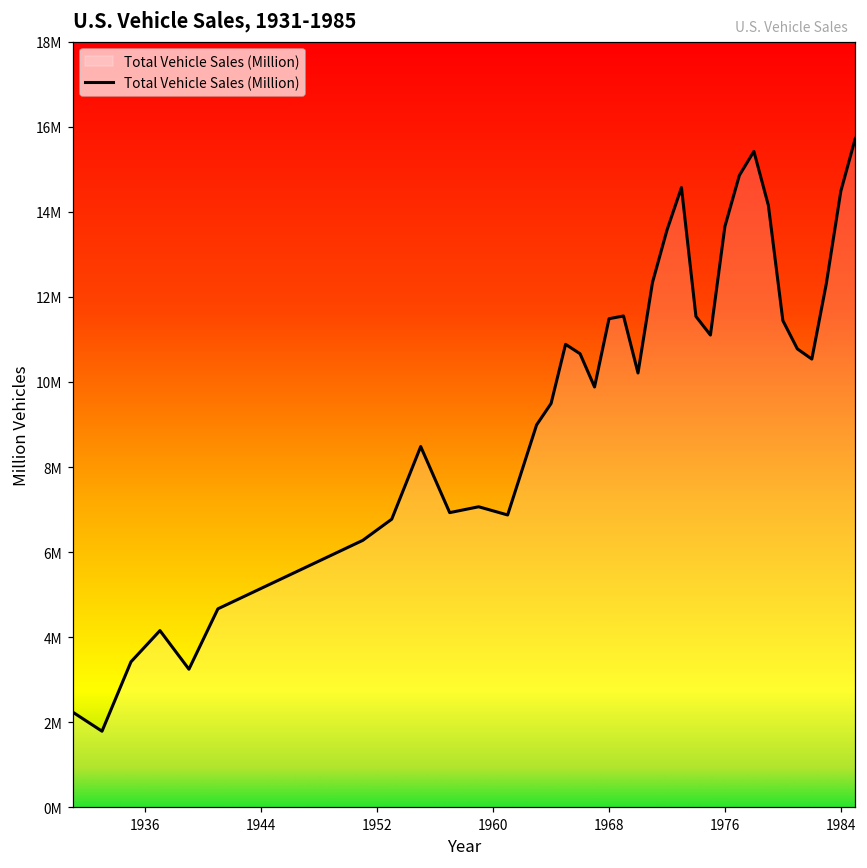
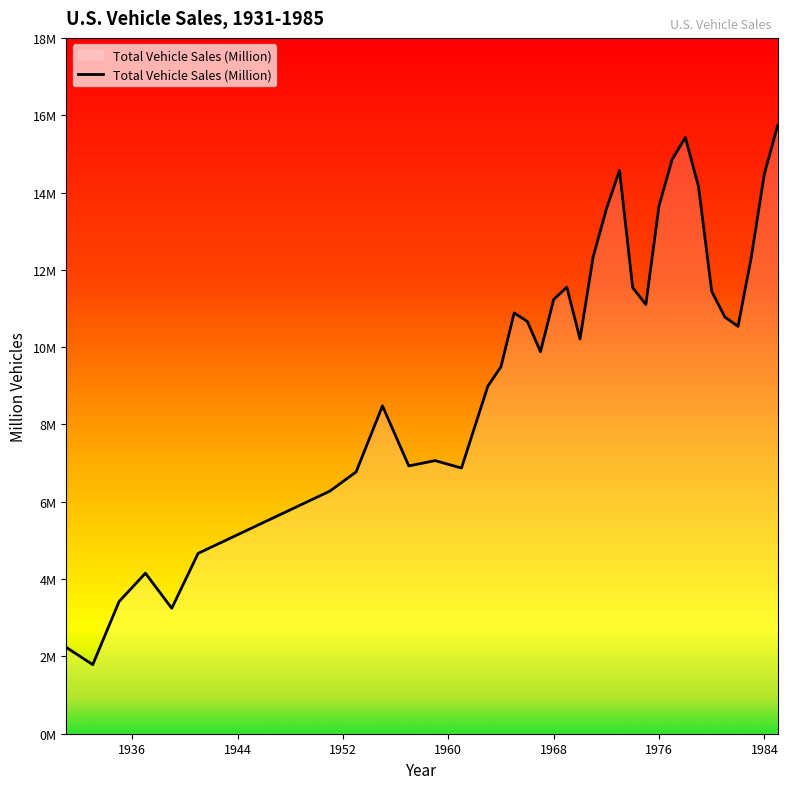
1968: 11500000 -> 11200000
